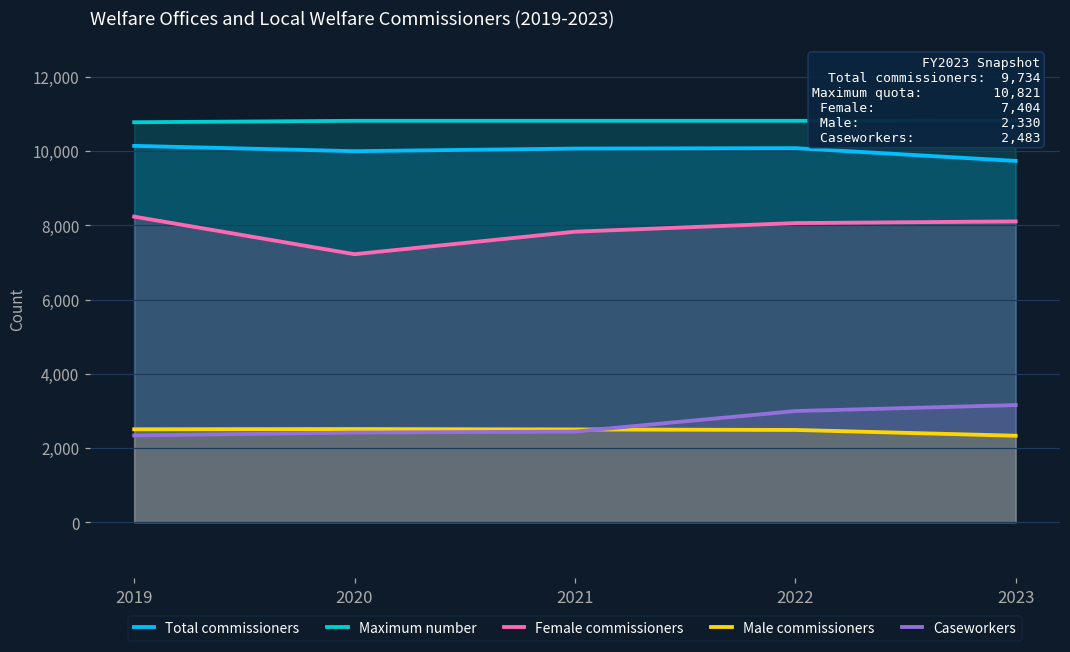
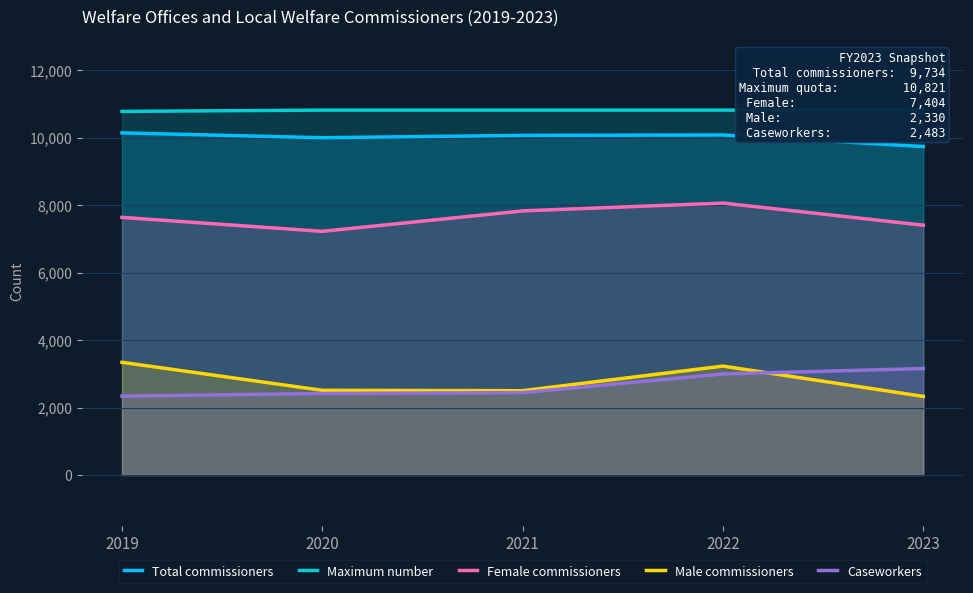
Female commissioners, 2019: 8,200 -> 7,600
Male commissioners, 2019: 2,500 -> 3,300
Male commissioners, 2022: 2,500 -> 3,200
Female commissioners, 2023: 8,100 -> 7,400
